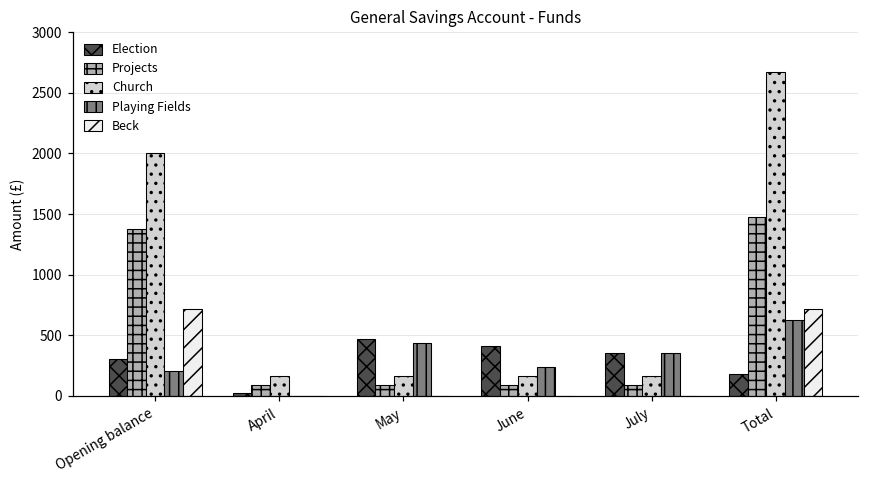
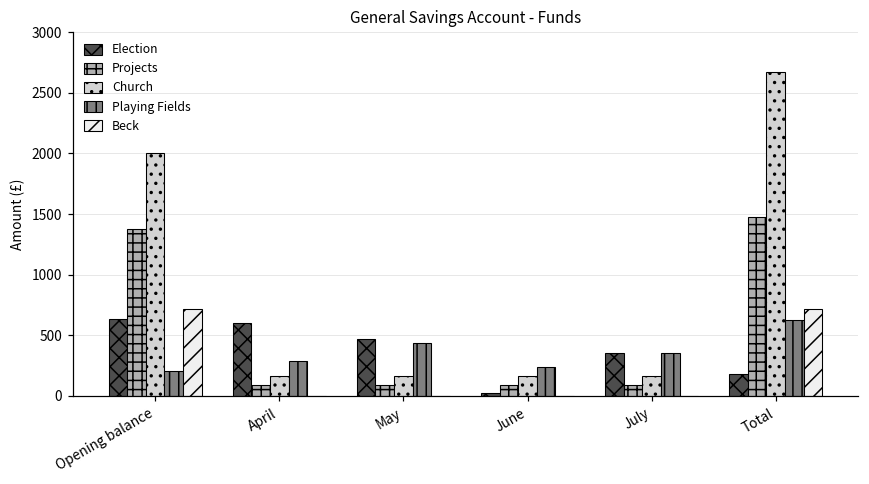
Election, Opening balance: 300 -> 640
Election, April: 30 -> 600
Playing Fields, April: 0 -> 290
Election, June: 410 -> 30
